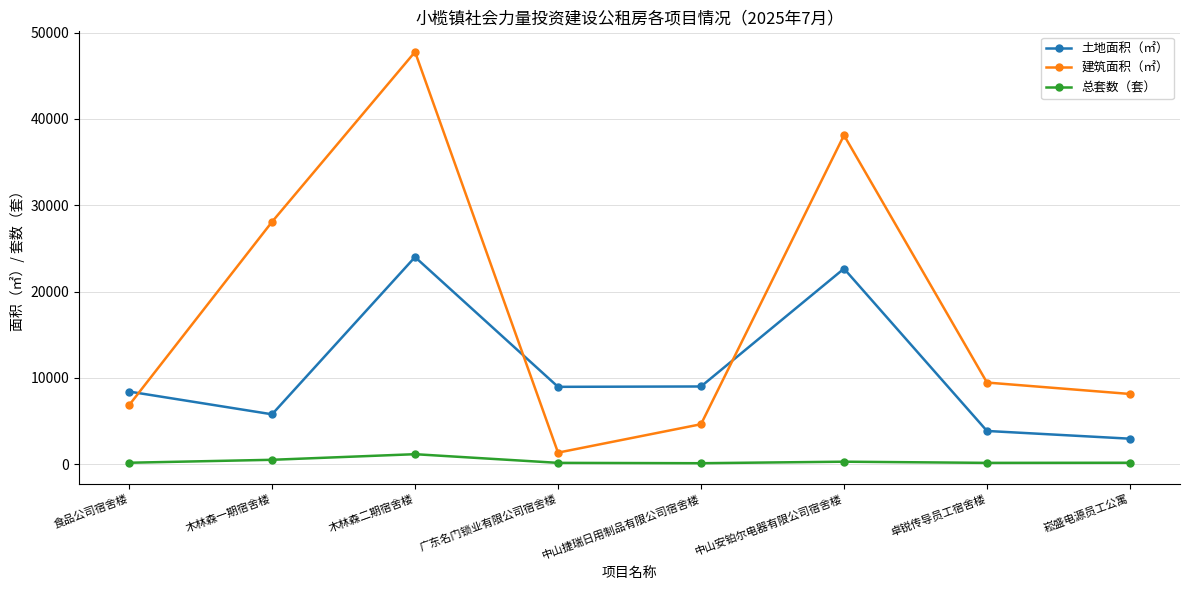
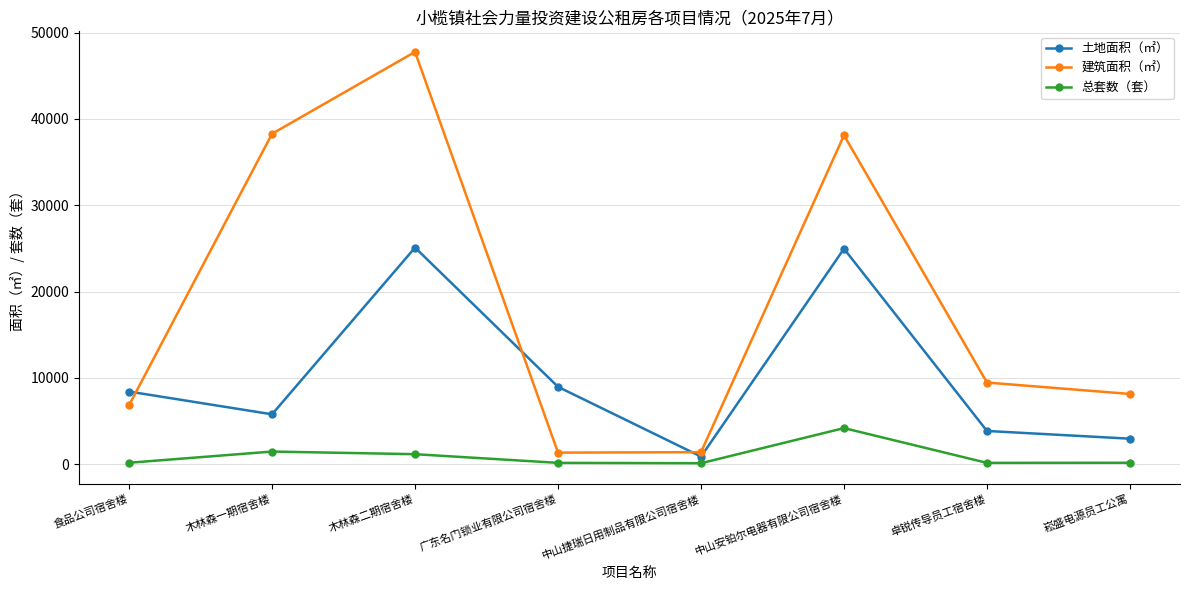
建筑面积（㎡）, 木林森一期宿舍楼: 28000 -> 38000
总套数（套）, 木林森一期宿舍楼: 500 -> 1500
土地面积（㎡）, 木林森二期宿舍楼: 24000 -> 25000
土地面积（㎡）, 中山捷瑞日用制品有限公司宿舍楼: 9000 -> 1000
建筑面积（㎡）, 中山捷瑞日用制品有限公司宿舍楼: 5000 -> 1000
土地面积（㎡）, 中山安铂尔电器有限公司宿舍楼: 23000 -> 25000
总套数（套）, 中山安铂尔电器有限公司宿舍楼: 0 -> 4000
